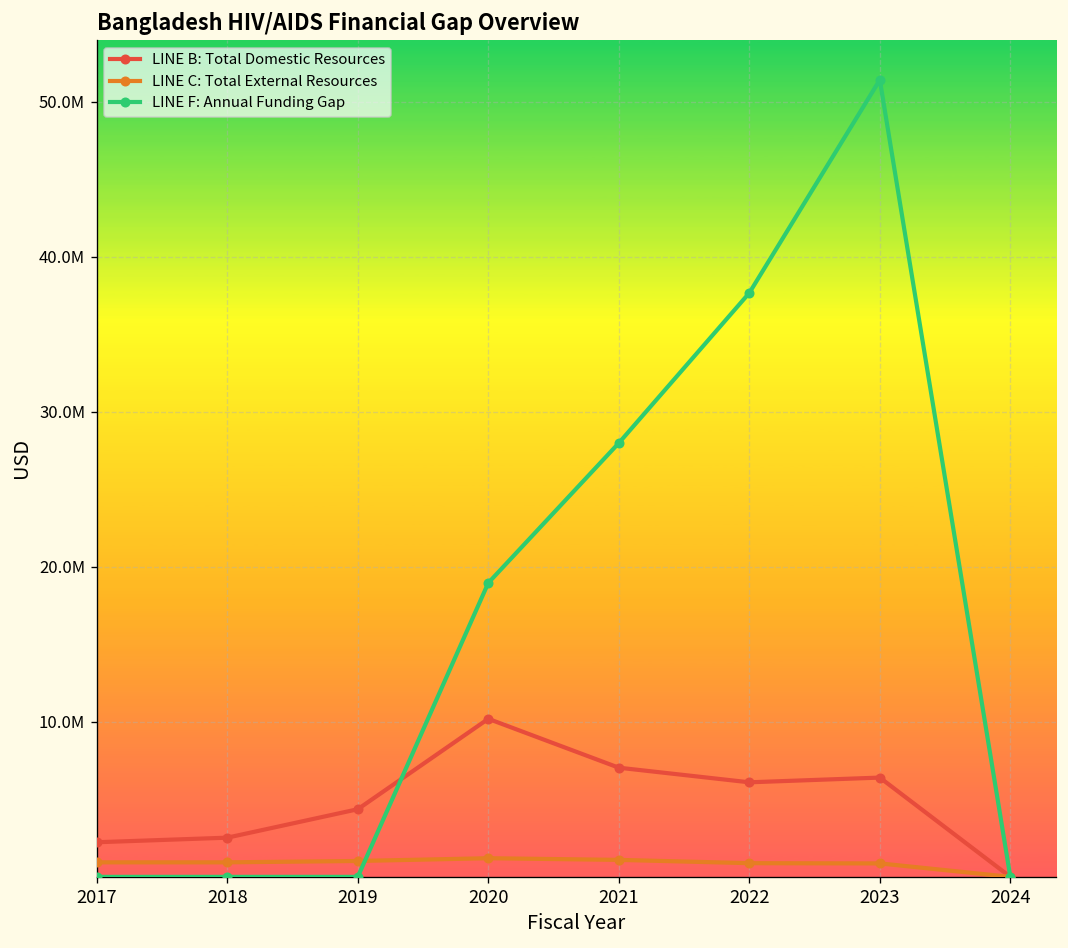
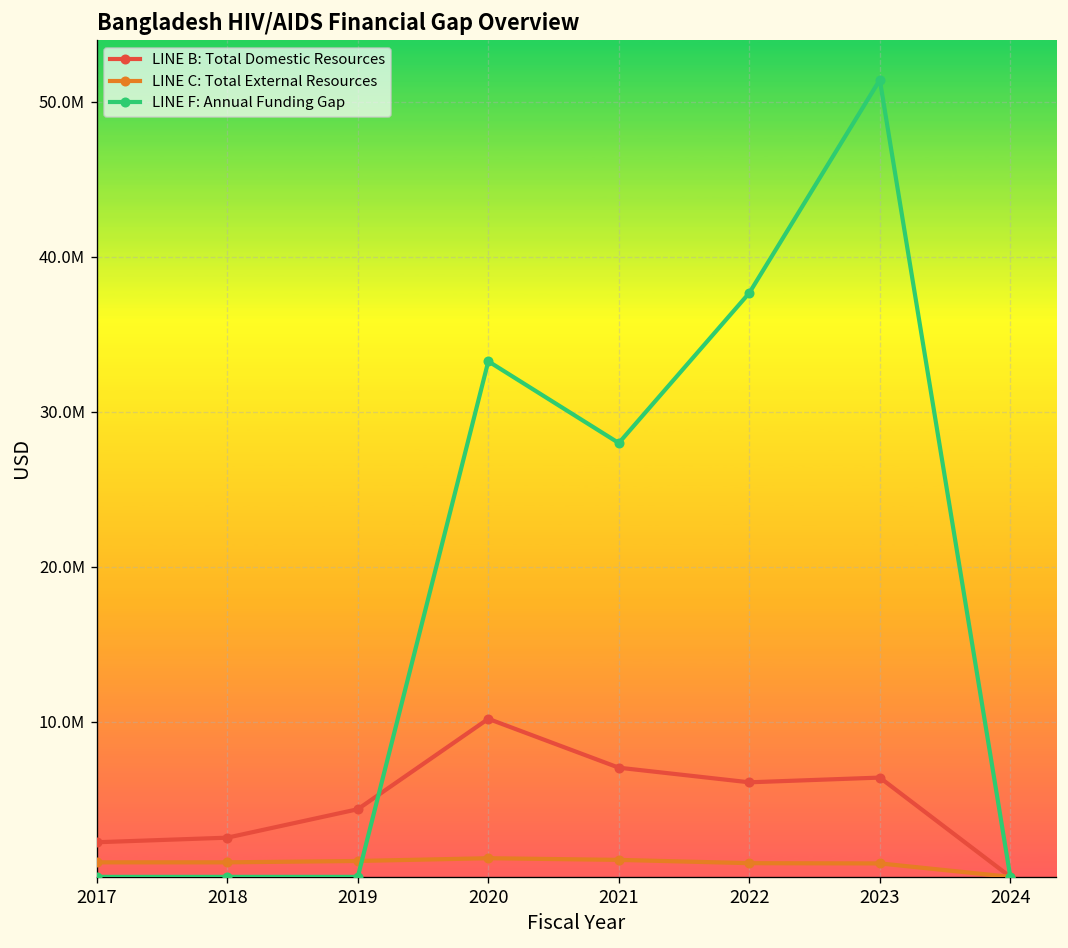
LINE F: Annual Funding Gap, 2020: 19000000 -> 33300000
